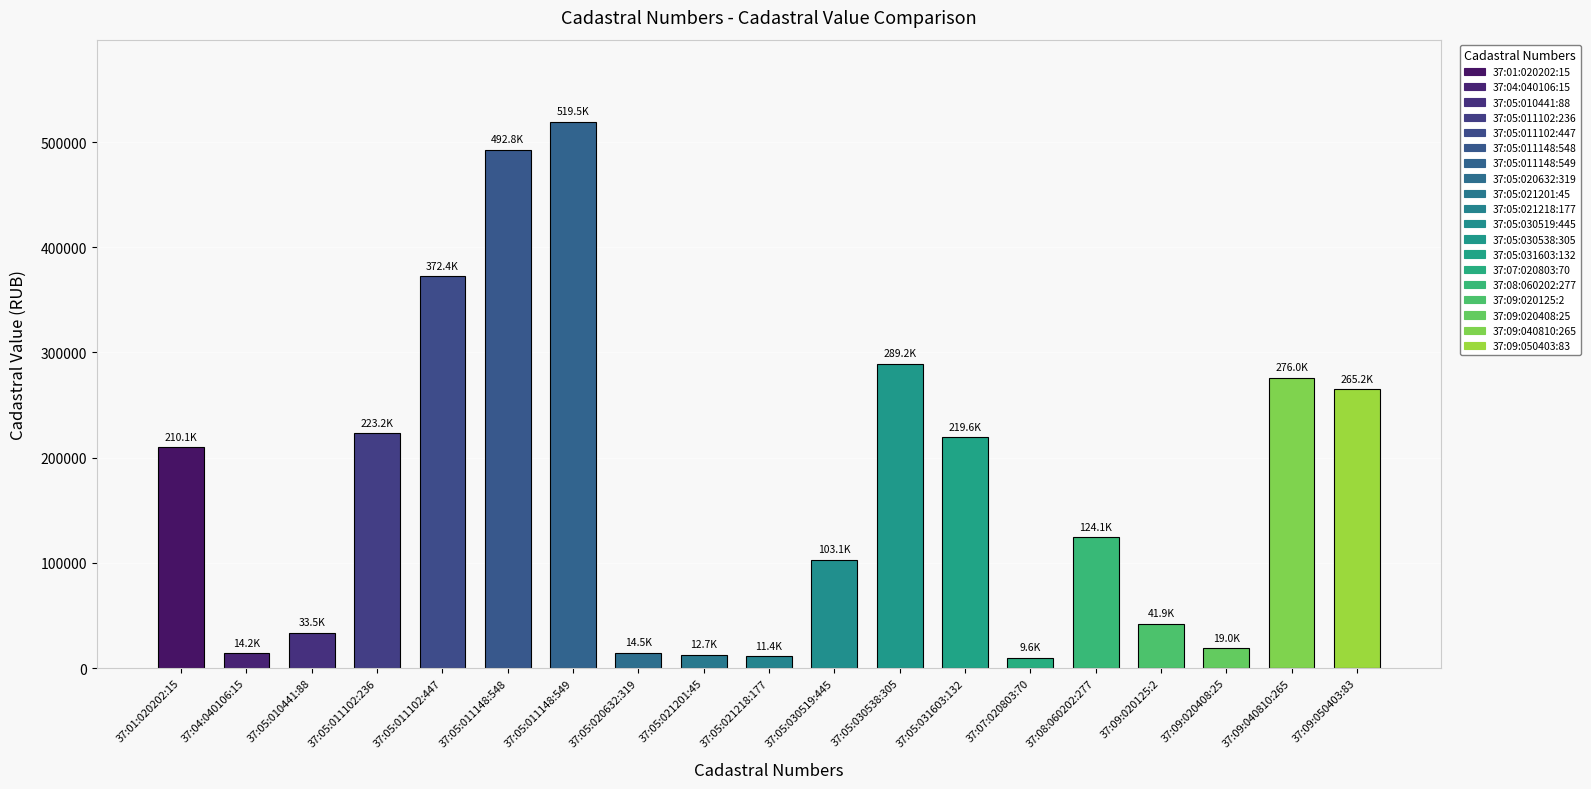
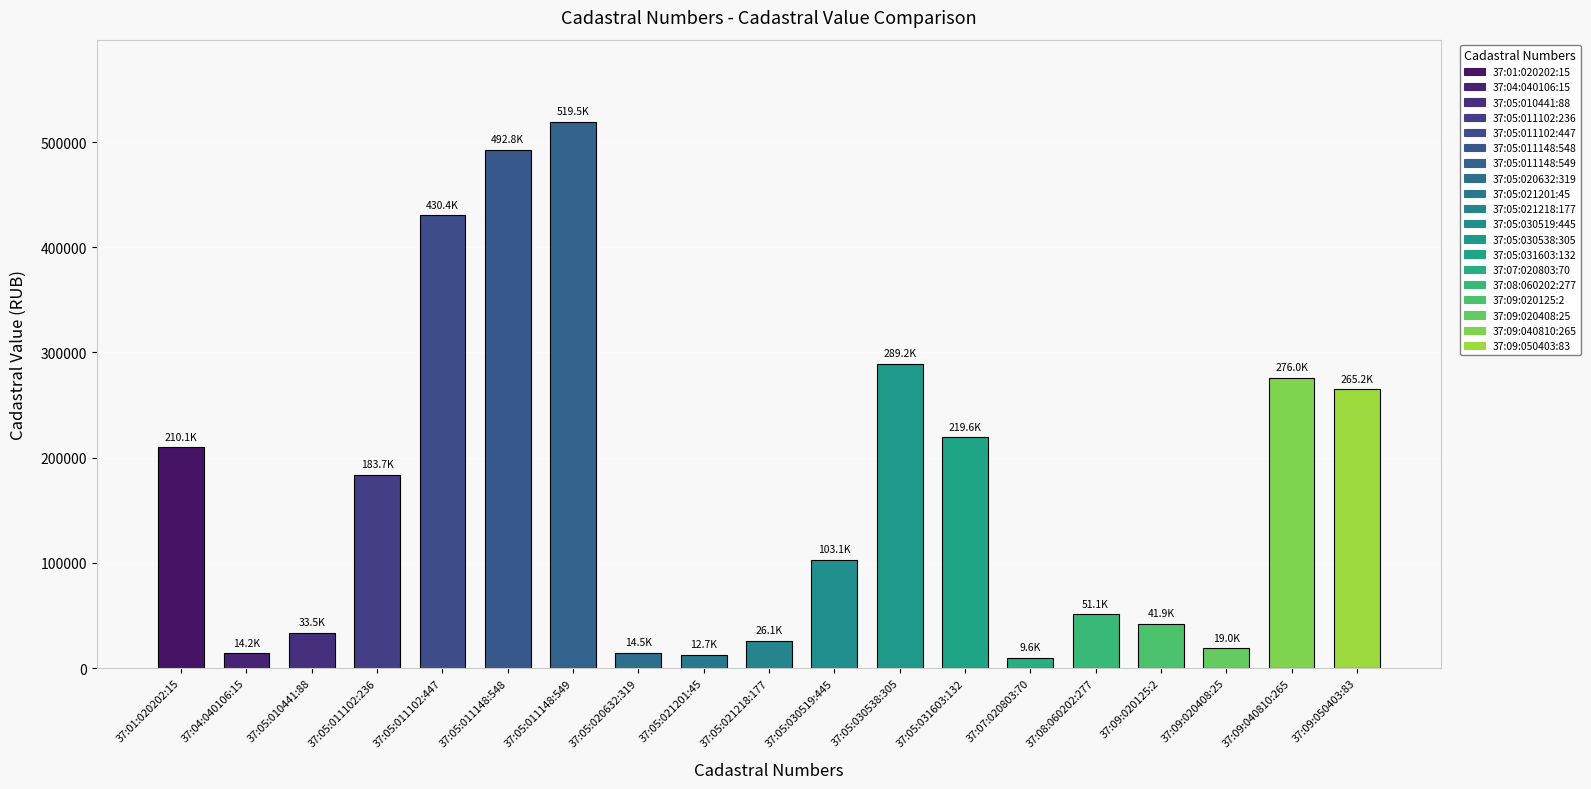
37:05:011102:236: 223.2K -> 183.7K
37:05:011102:447: 372.4K -> 430.4K
37:05:021218:177: 11.4K -> 26.1K
37:08:060202:277: 124.1K -> 51.1K
